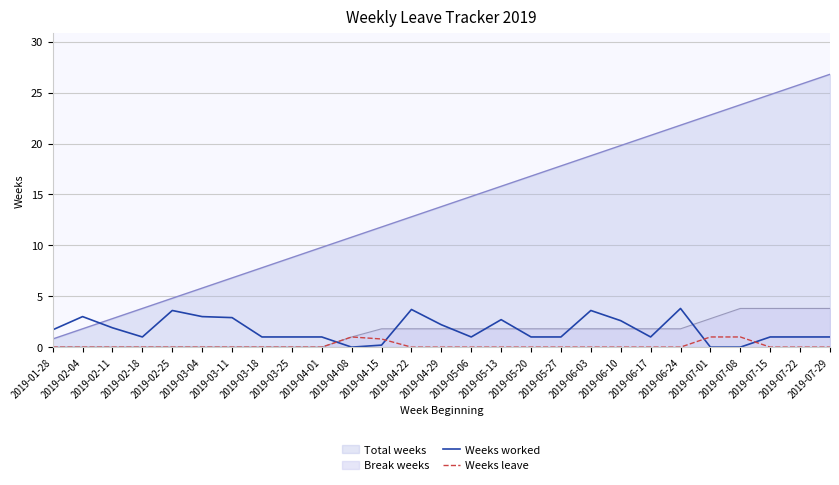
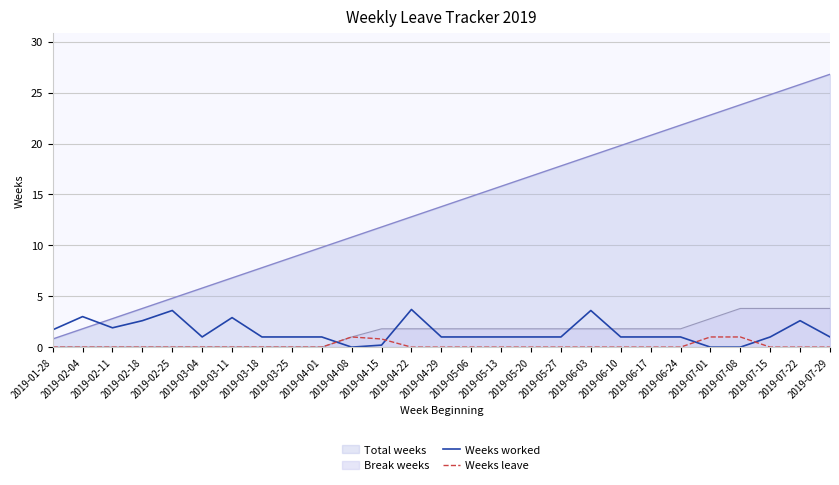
Weeks worked, 2019-02-18: 1.0 -> 2.6
Weeks worked, 2019-03-04: 3 -> 1
Weeks worked, 2019-04-29: 2.2 -> 1.0
Weeks worked, 2019-05-13: 2.7 -> 1.0
Weeks worked, 2019-06-10: 2.6 -> 1.0
Weeks worked, 2019-06-24: 3.8 -> 1.0
Weeks worked, 2019-07-22: 1.0 -> 2.6
